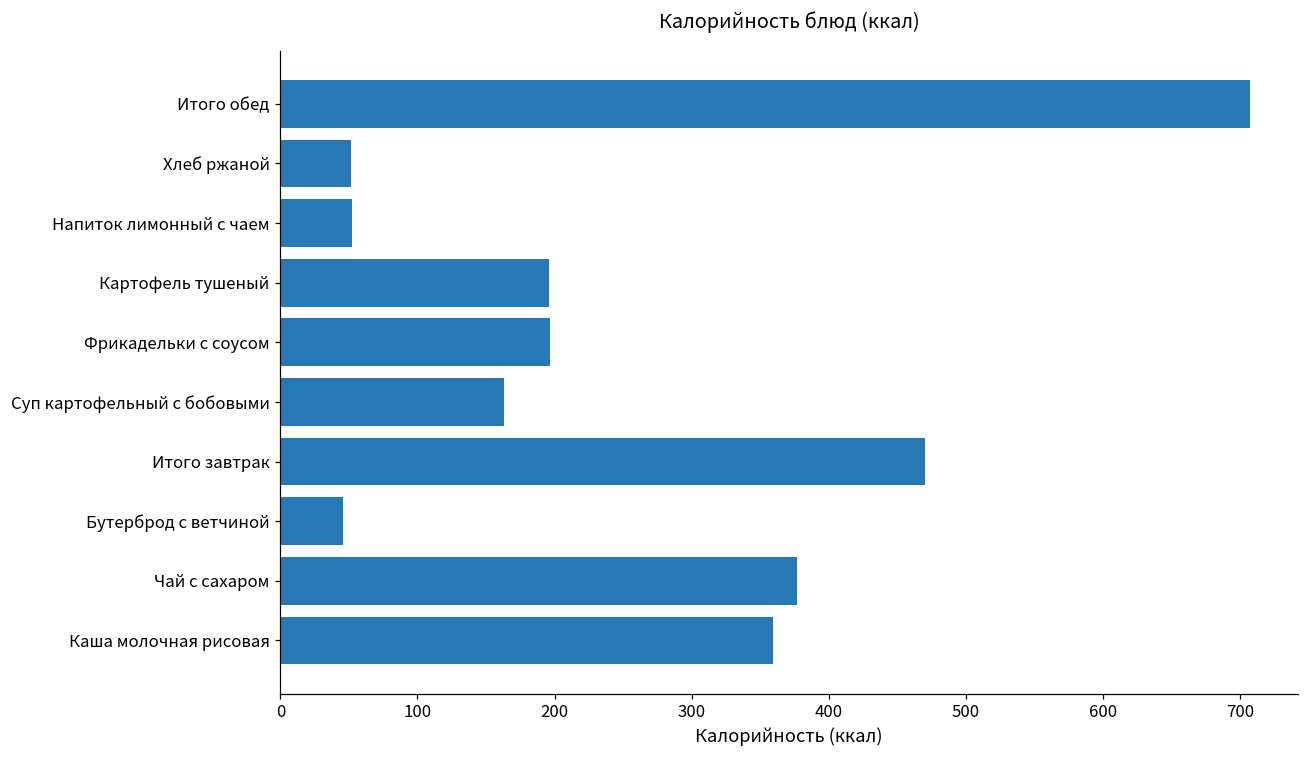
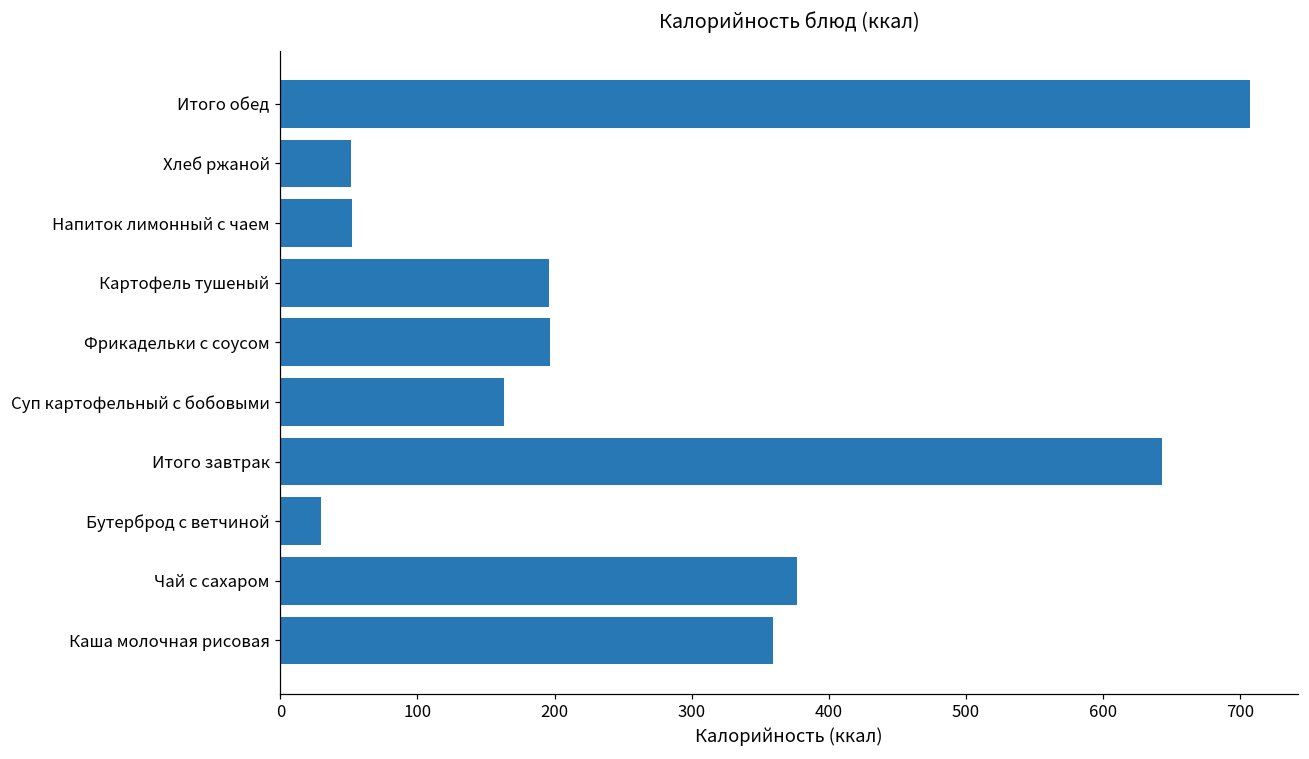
Итого завтрак: 470 -> 643
Бутерброд с ветчиной: 46 -> 30
